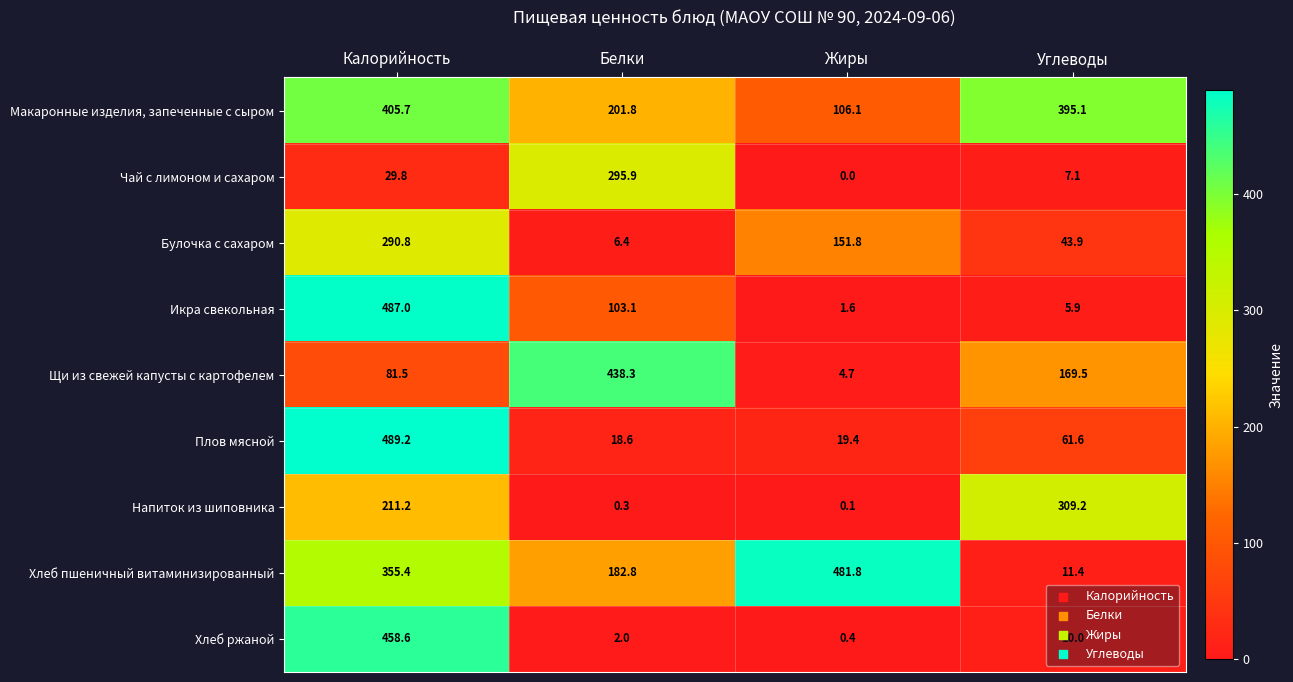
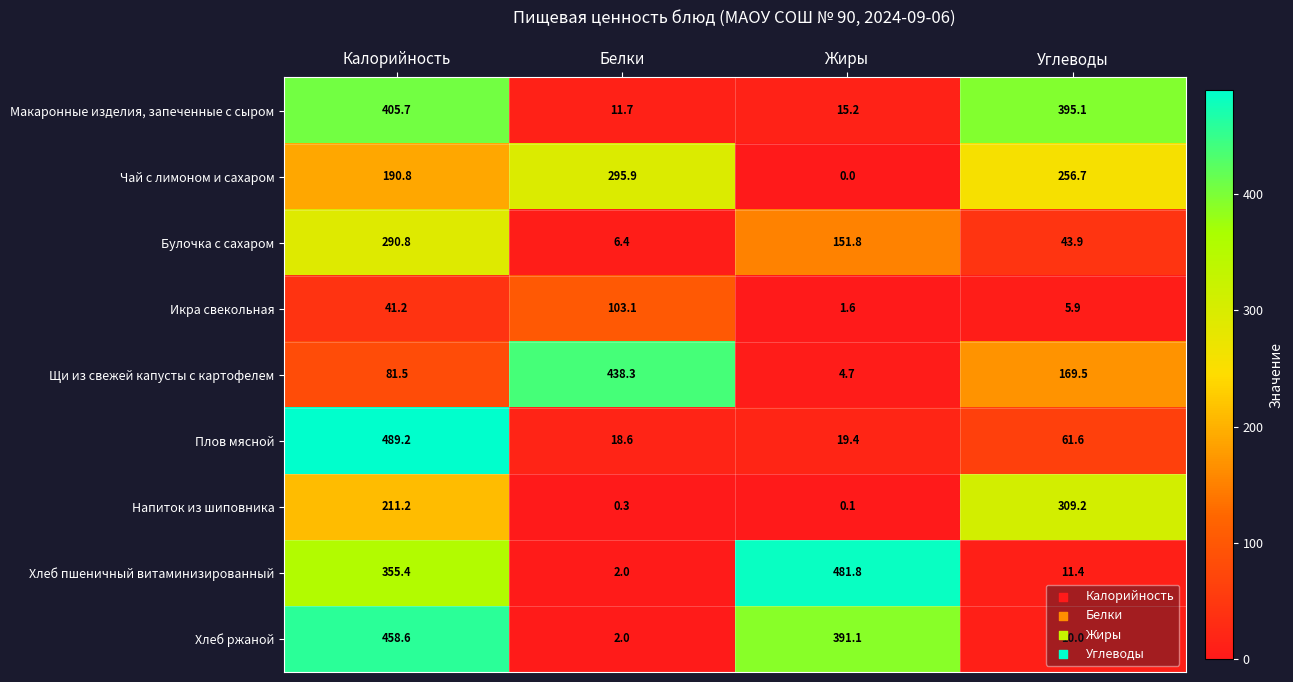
Макаронные изделия, запеченные с сыром, Белки: 201.8 -> 11.7
Макаронные изделия, запеченные с сыром, Жиры: 106.1 -> 15.2
Чай с лимоном и сахаром, Калорийность: 29.8 -> 190.8
Чай с лимоном и сахаром, Углеводы: 7.1 -> 256.7
Икра свекольная, Калорийность: 487.0 -> 41.2
Хлеб пшеничный витаминизированный, Белки: 182.8 -> 2.0
Хлеб ржаной, Жиры: 0.4 -> 391.1
